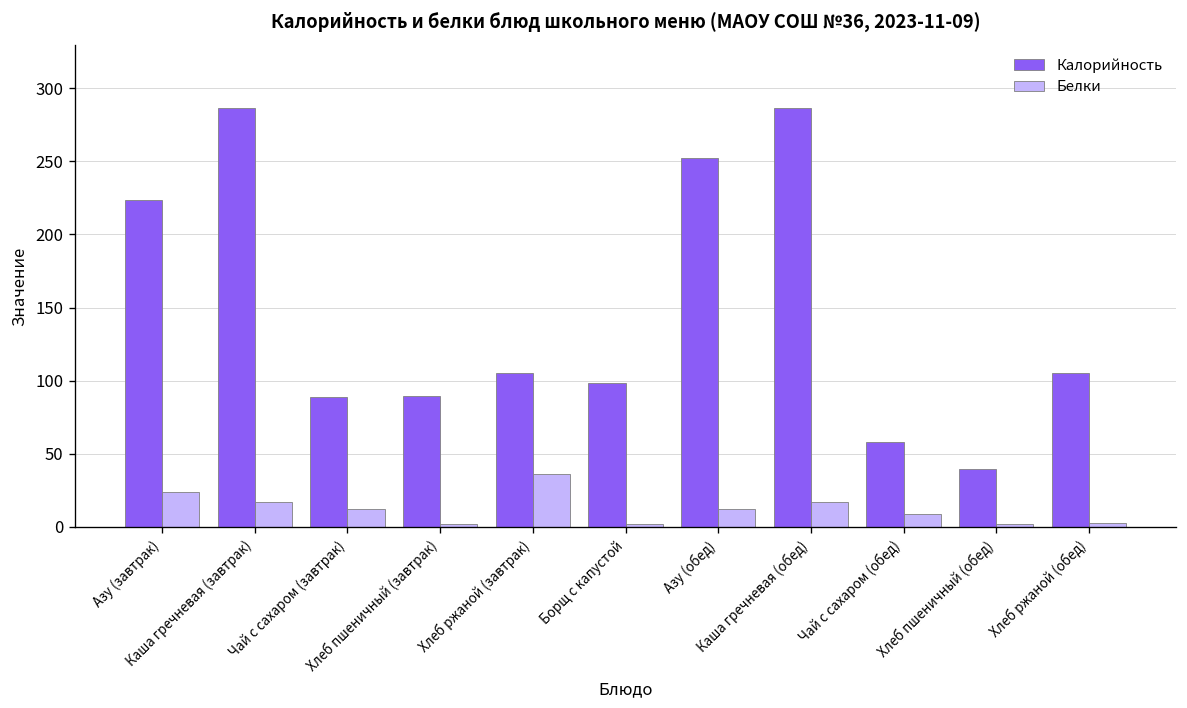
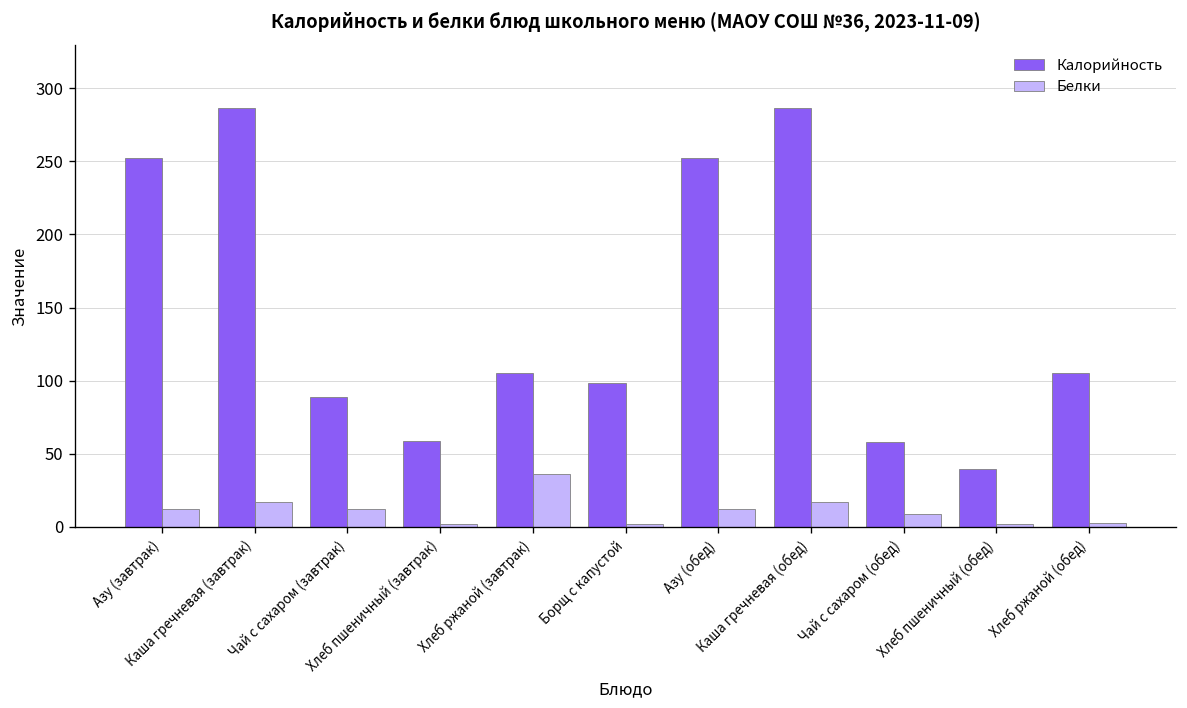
Калорийность, Азу (завтрак): 224 -> 253
Белки, Азу (завтрак): 24 -> 12
Калорийность, Хлеб пшеничный (завтрак): 90 -> 58
